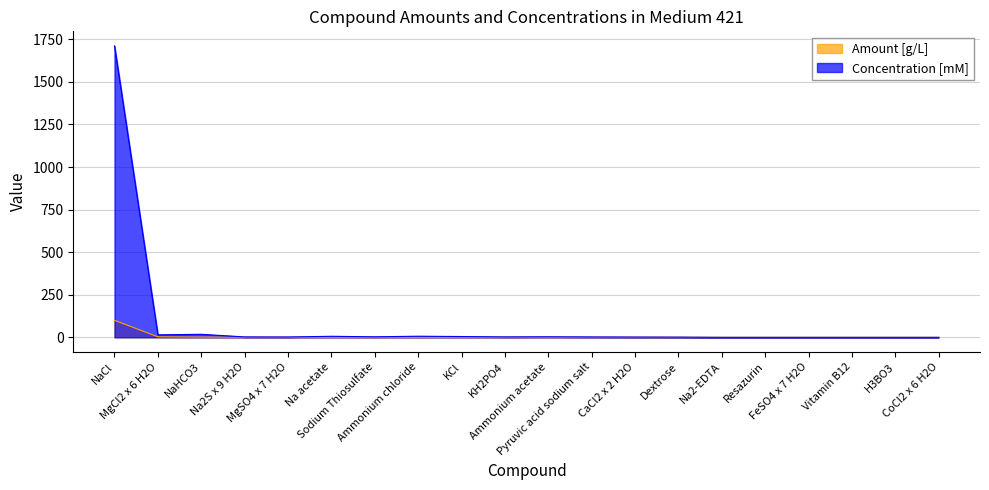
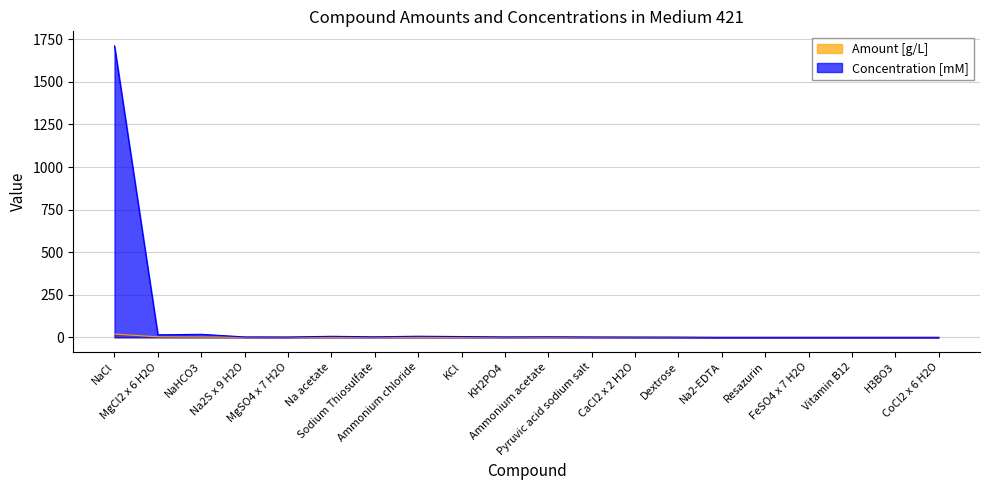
Amount [g/L], NaCl: 100 -> 20
